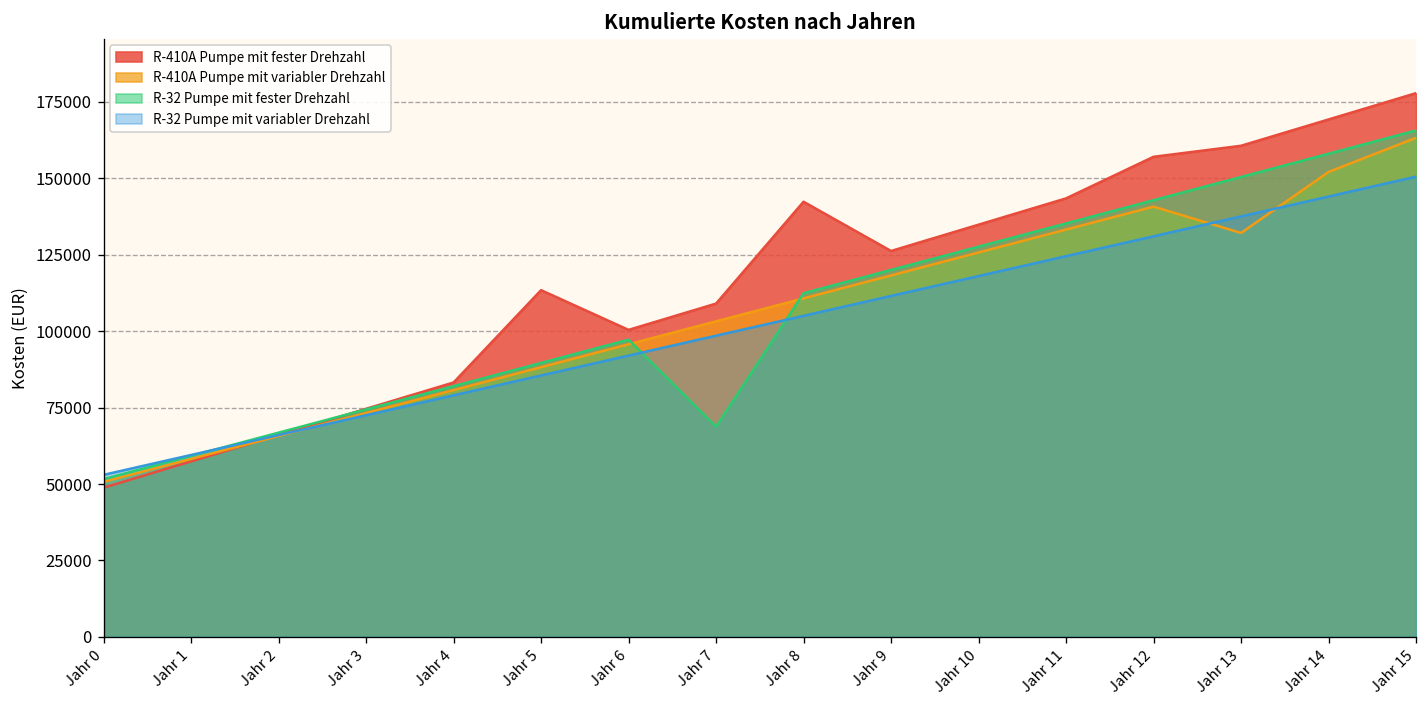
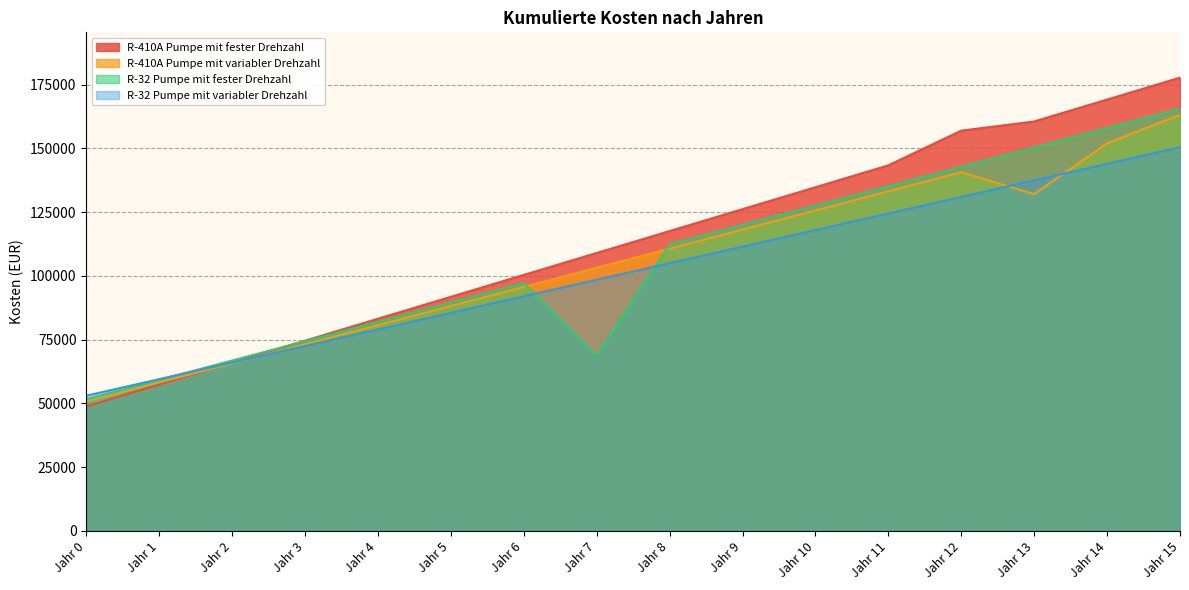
R-410A Pumpe mit fester Drehzahl, Jahr 5: 113000 -> 92000
R-410A Pumpe mit fester Drehzahl, Jahr 8: 142000 -> 118000
